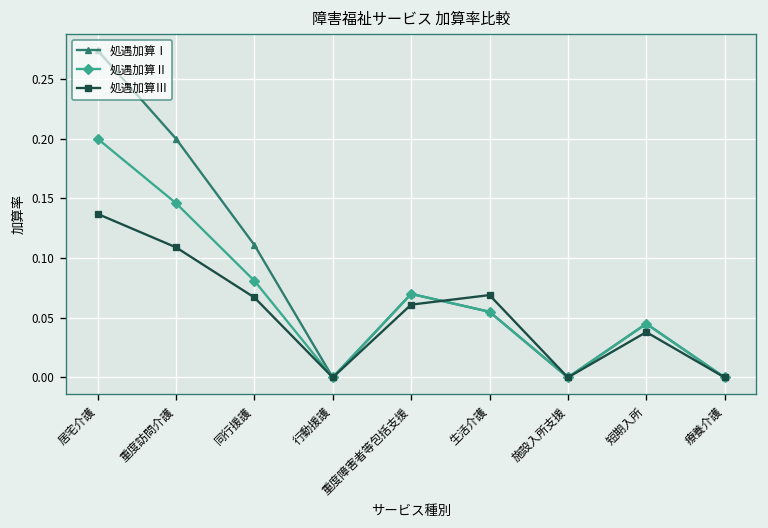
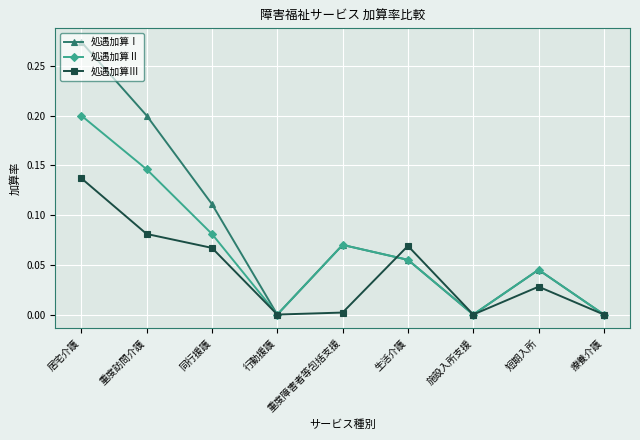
処遇加算Ⅲ, 重度訪問介護: 0.11 -> 0.08
処遇加算Ⅲ, 重度障害者等包括支援: 0.06 -> 0.00
処遇加算Ⅲ, 短期入所: 0.04 -> 0.03
